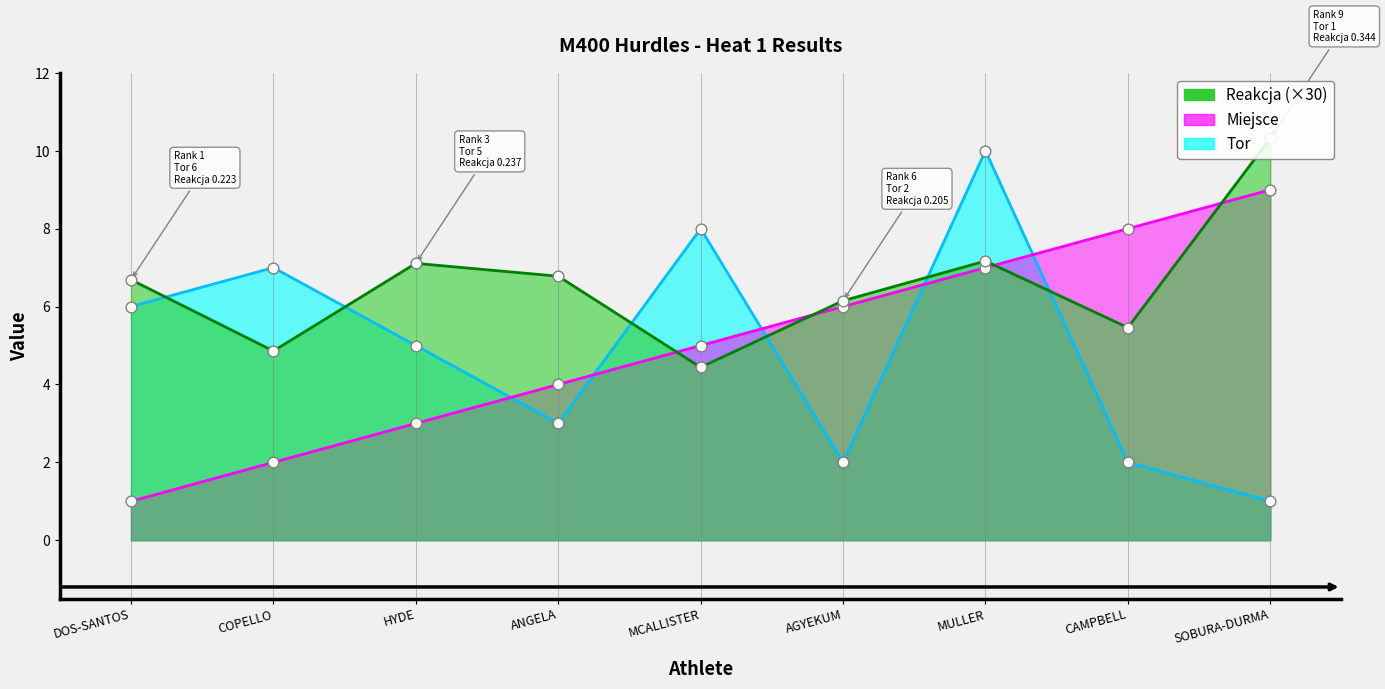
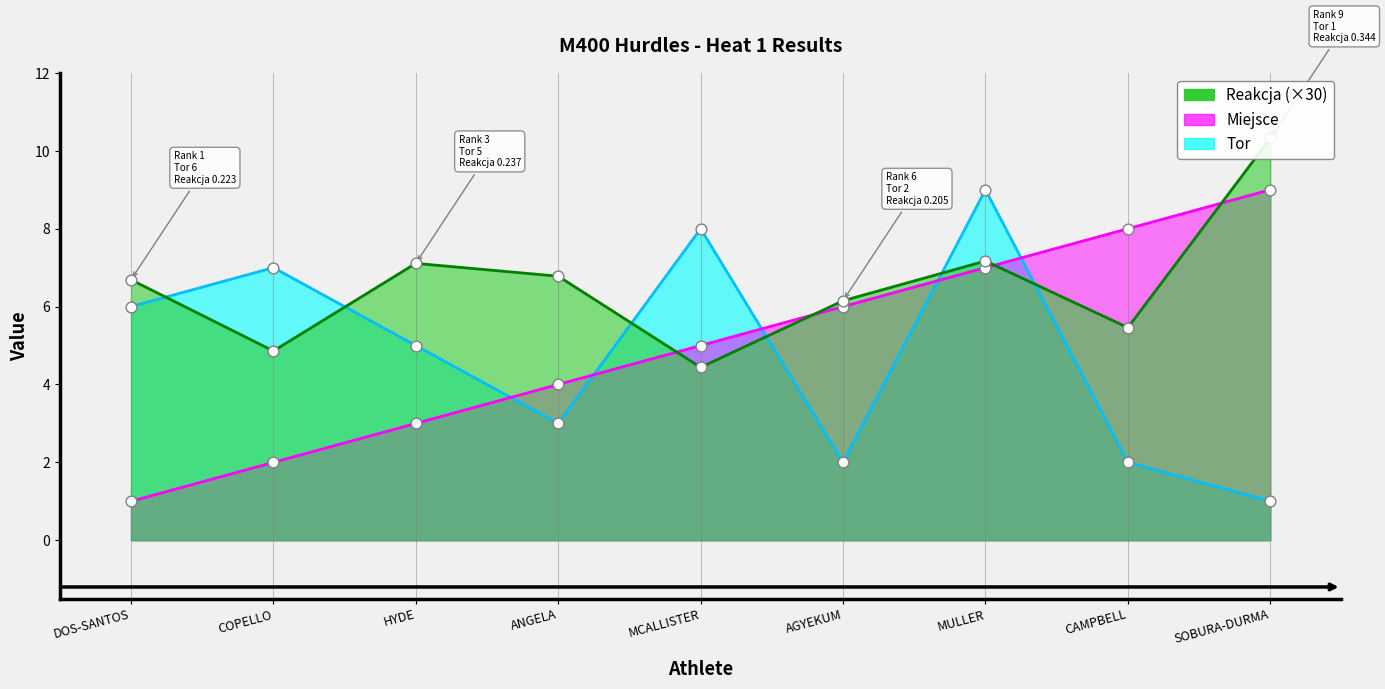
Tor, MULLER: 10 -> 9
